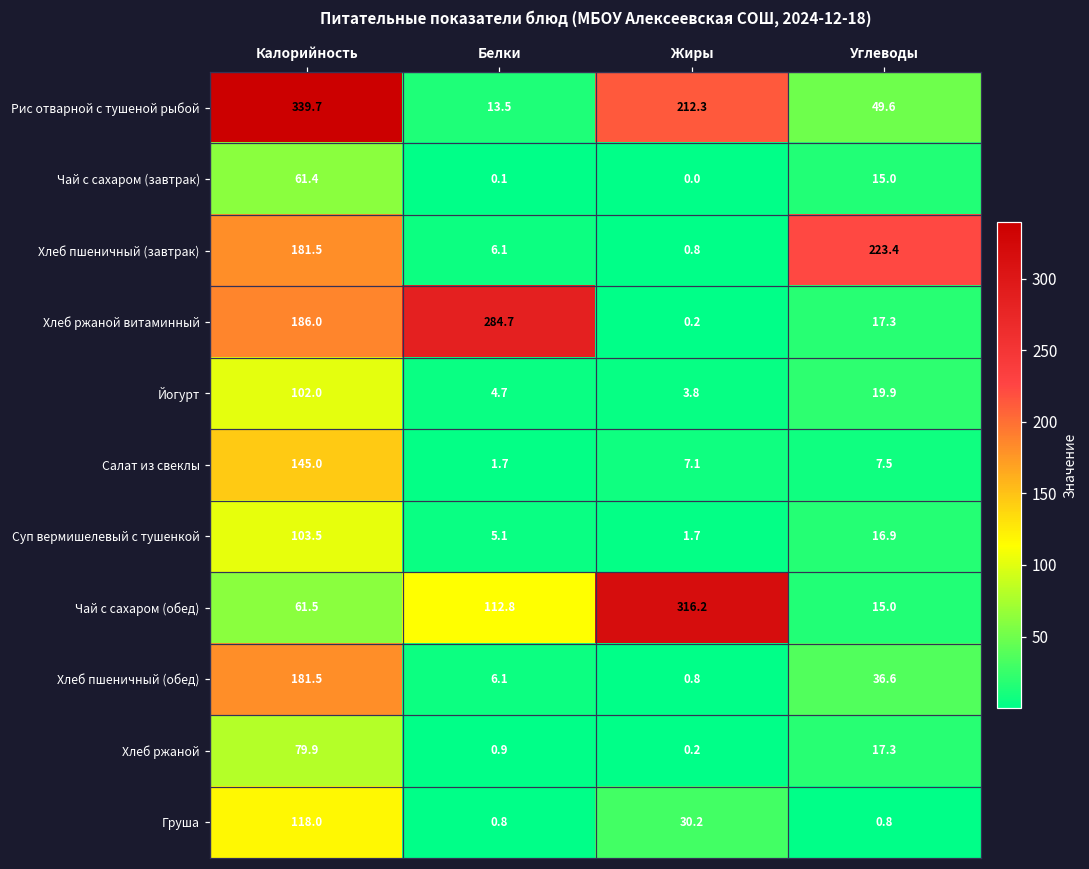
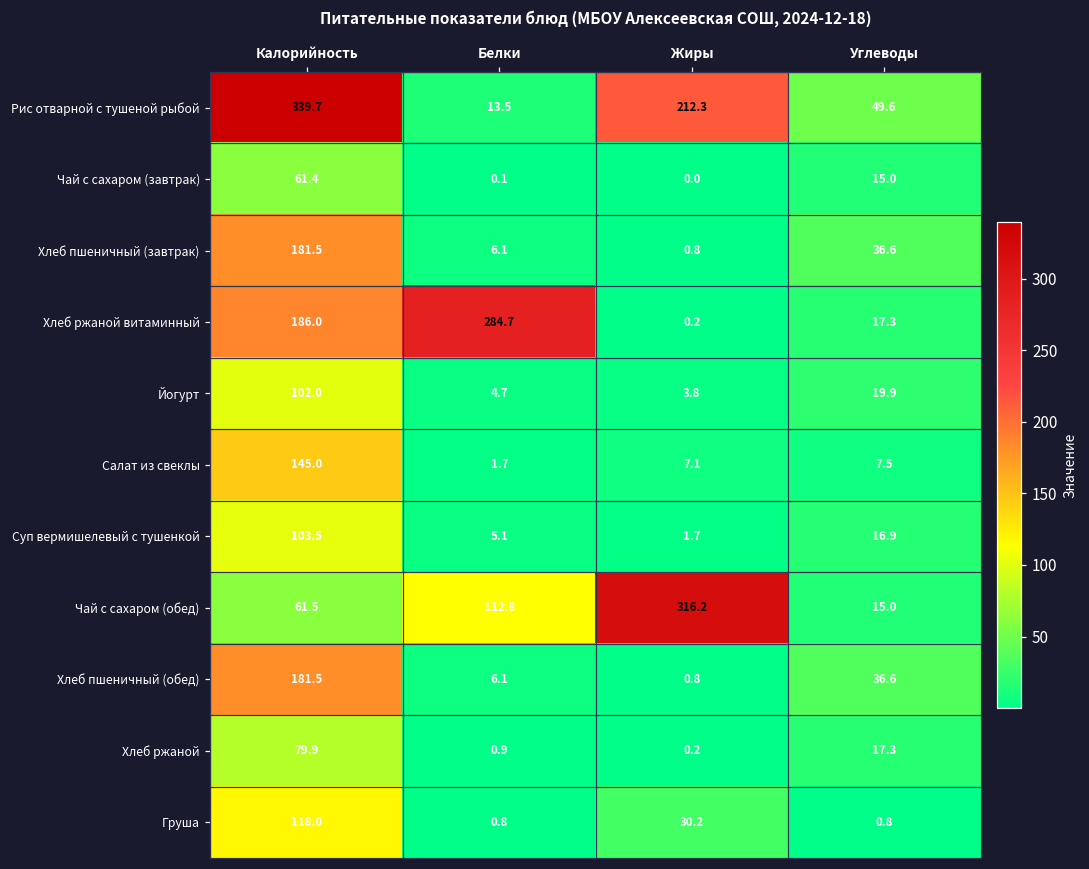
Хлеб пшеничный (завтрак), Углеводы: 223.4 -> 36.6
